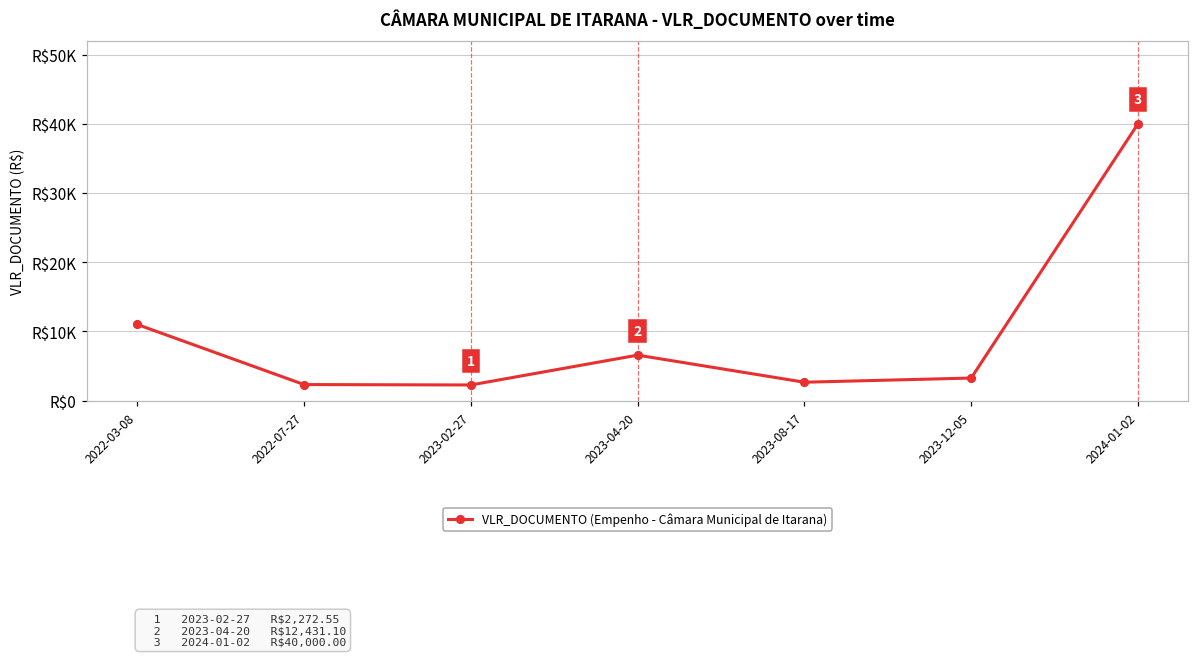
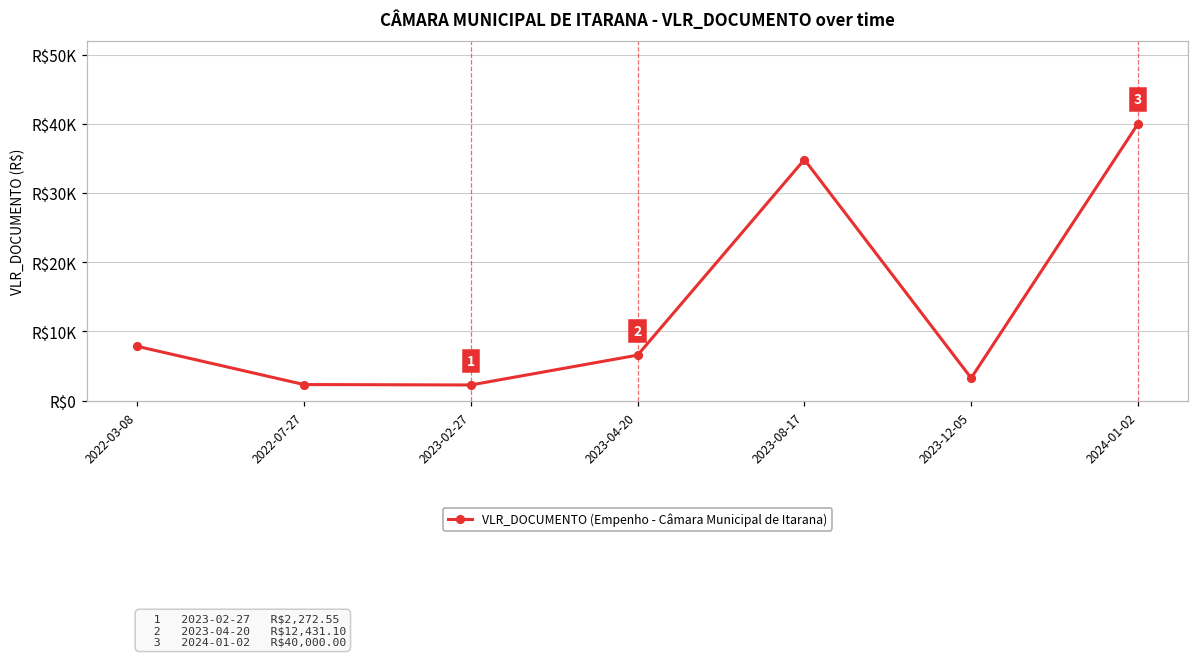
2022-03-08: R$11000 -> R$8000
2023-08-17: R$3000 -> R$35000
